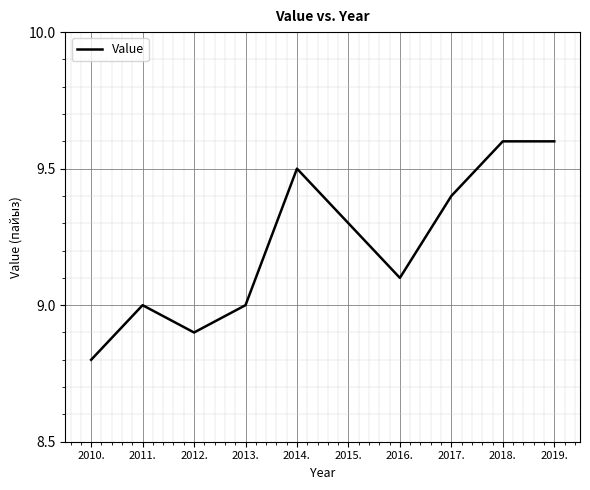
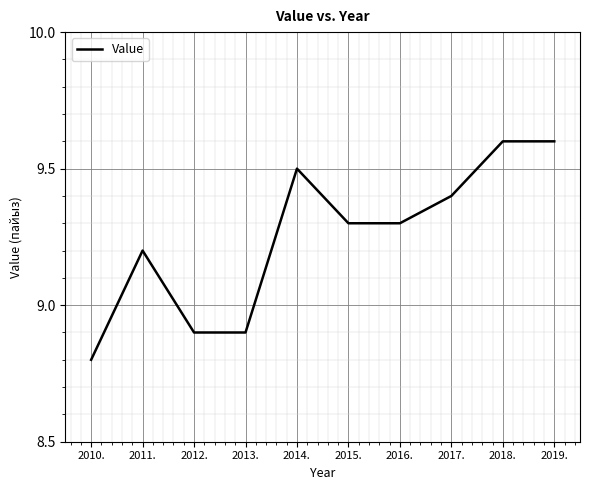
2011.: 9.0 -> 9.2
2013.: 9.0 -> 8.9
2016.: 9.1 -> 9.3
